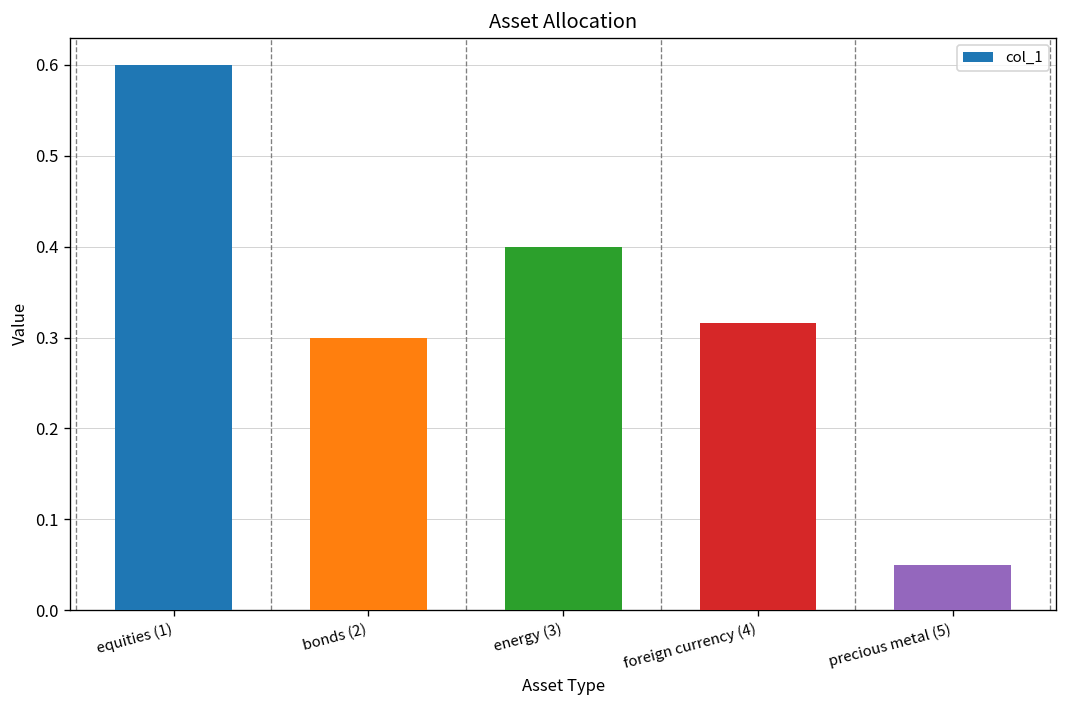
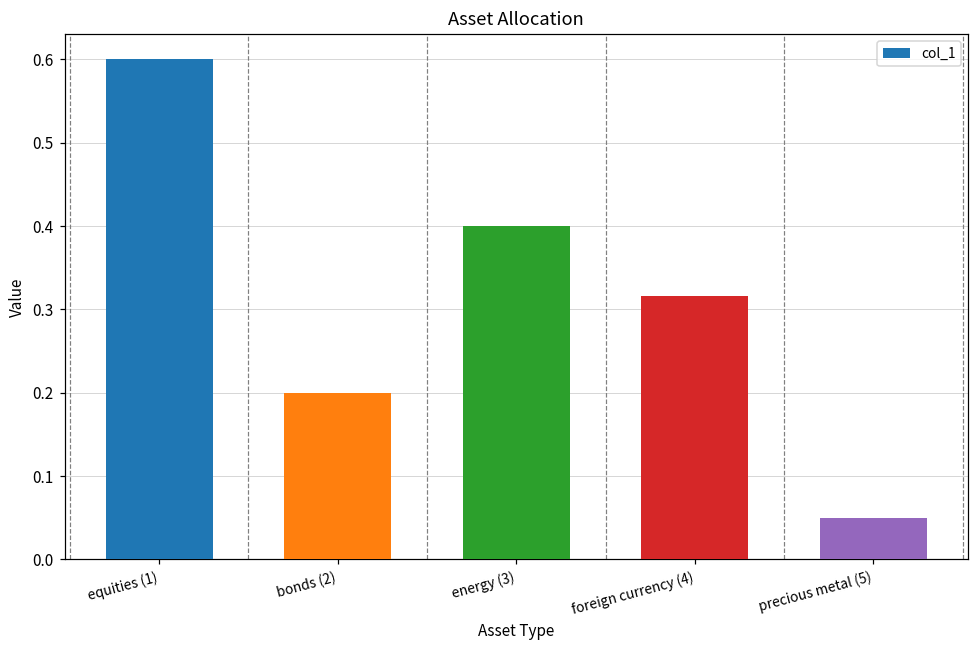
bonds (2): 0.3 -> 0.2
